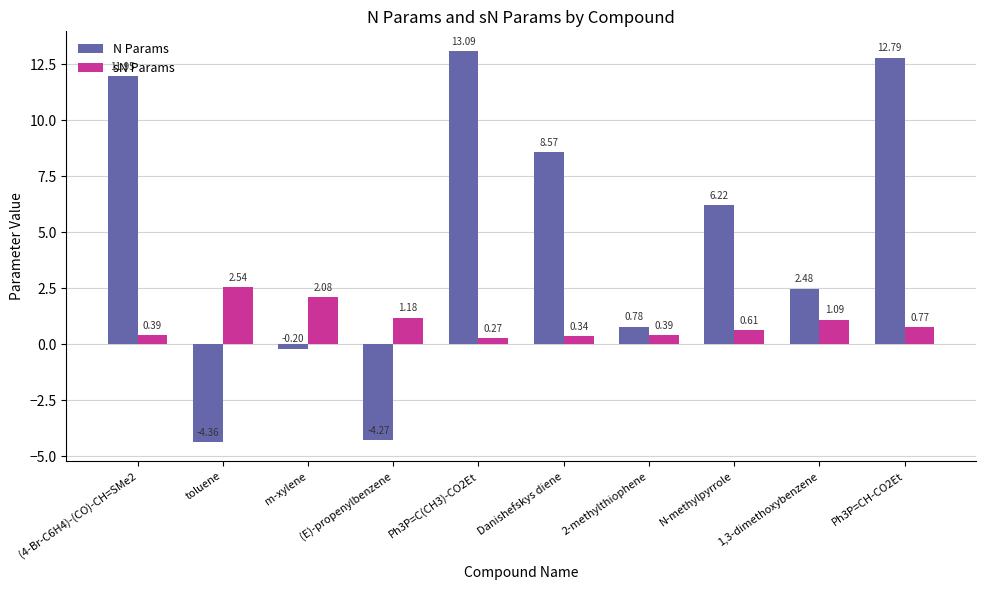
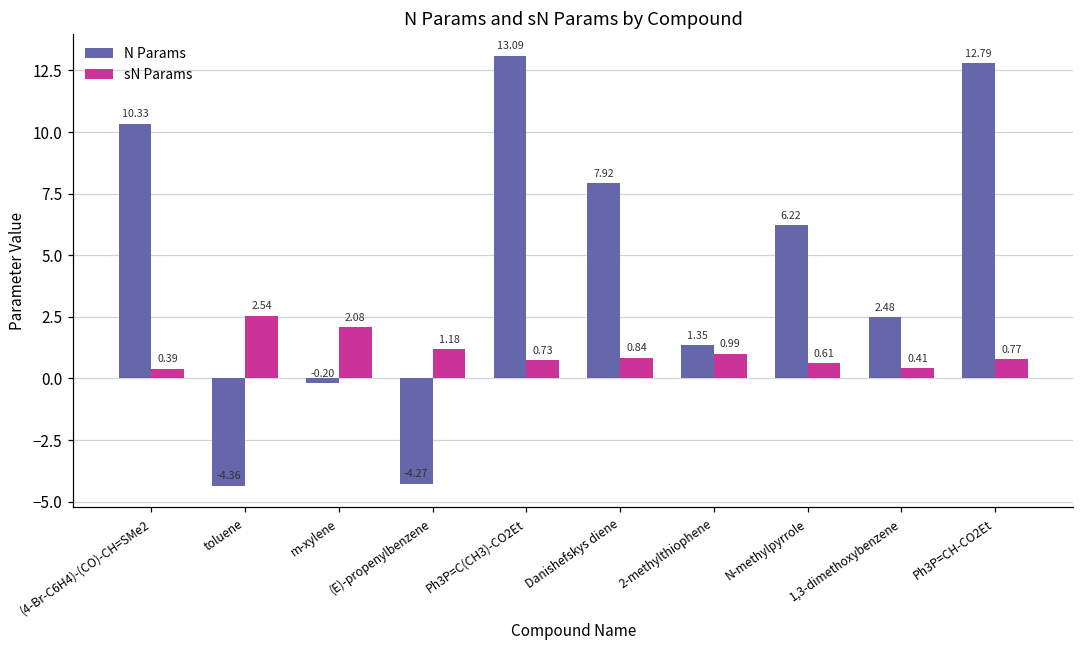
N Params, (4-Br-C6H4)-(CO)-CH=SMe2: 11.95 -> 10.33
sN Params, Ph3P=C(CH3)-CO2Et: 0.27 -> 0.73
N Params, Danishefskys diene: 8.57 -> 7.92
sN Params, Danishefskys diene: 0.34 -> 0.84
N Params, 2-methylthiophene: 0.78 -> 1.35
sN Params, 2-methylthiophene: 0.39 -> 0.99
sN Params, 1,3-dimethoxybenzene: 1.09 -> 0.41
